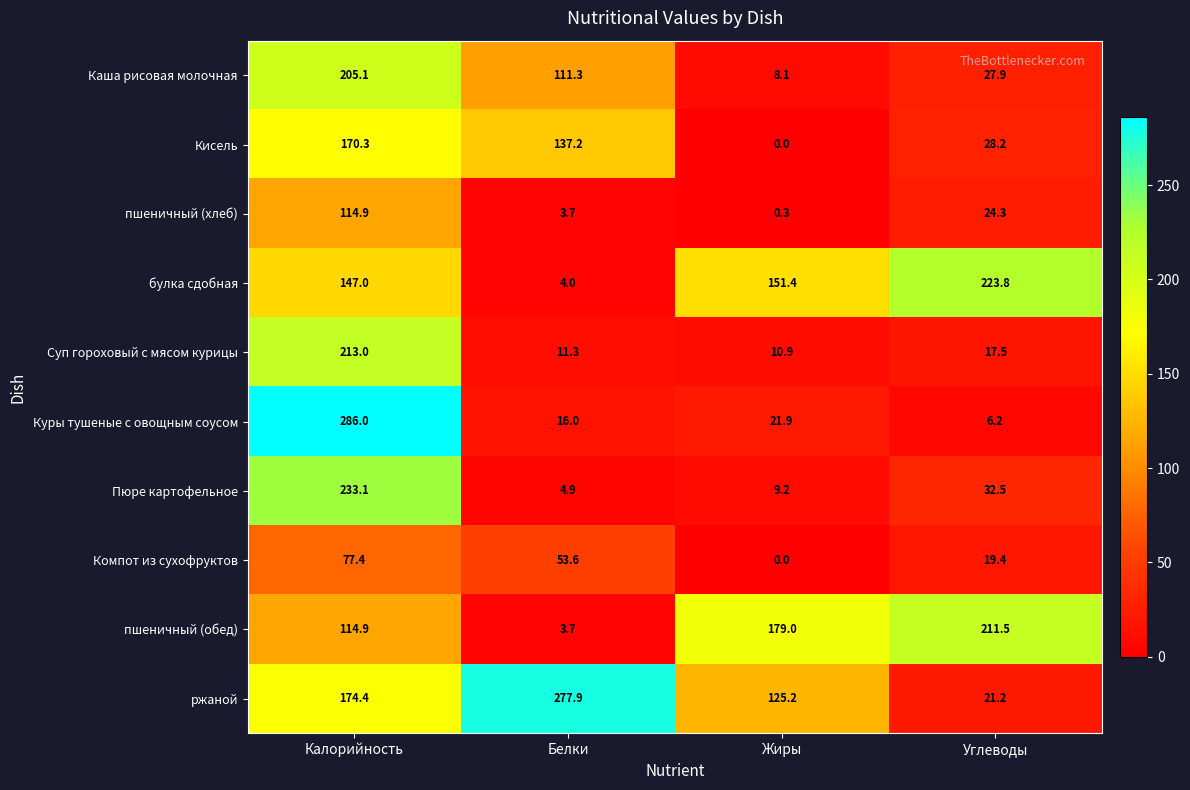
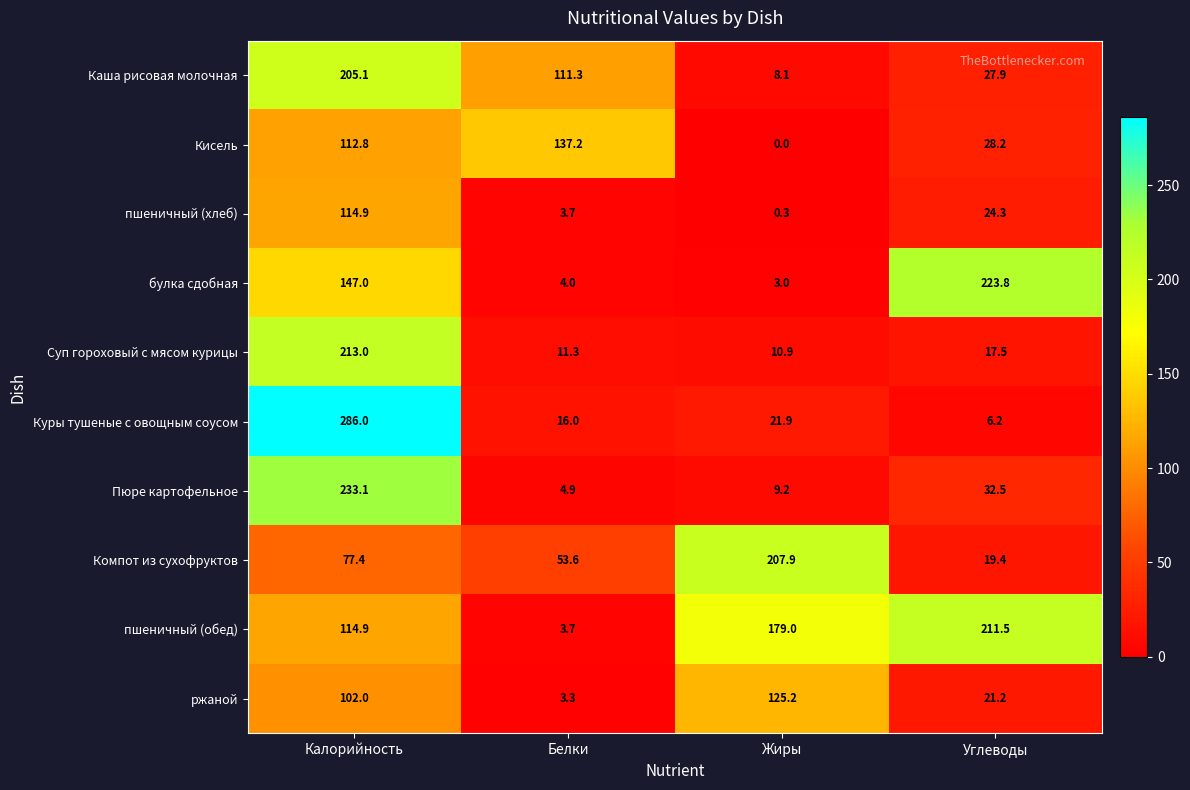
Кисель, Калорийность: 170.3 -> 112.8
булка сдобная, Жиры: 151.4 -> 3.0
Компот из сухофруктов, Жиры: 0.0 -> 207.9
ржаной, Калорийность: 174.4 -> 102.0
ржаной, Белки: 277.9 -> 3.3
